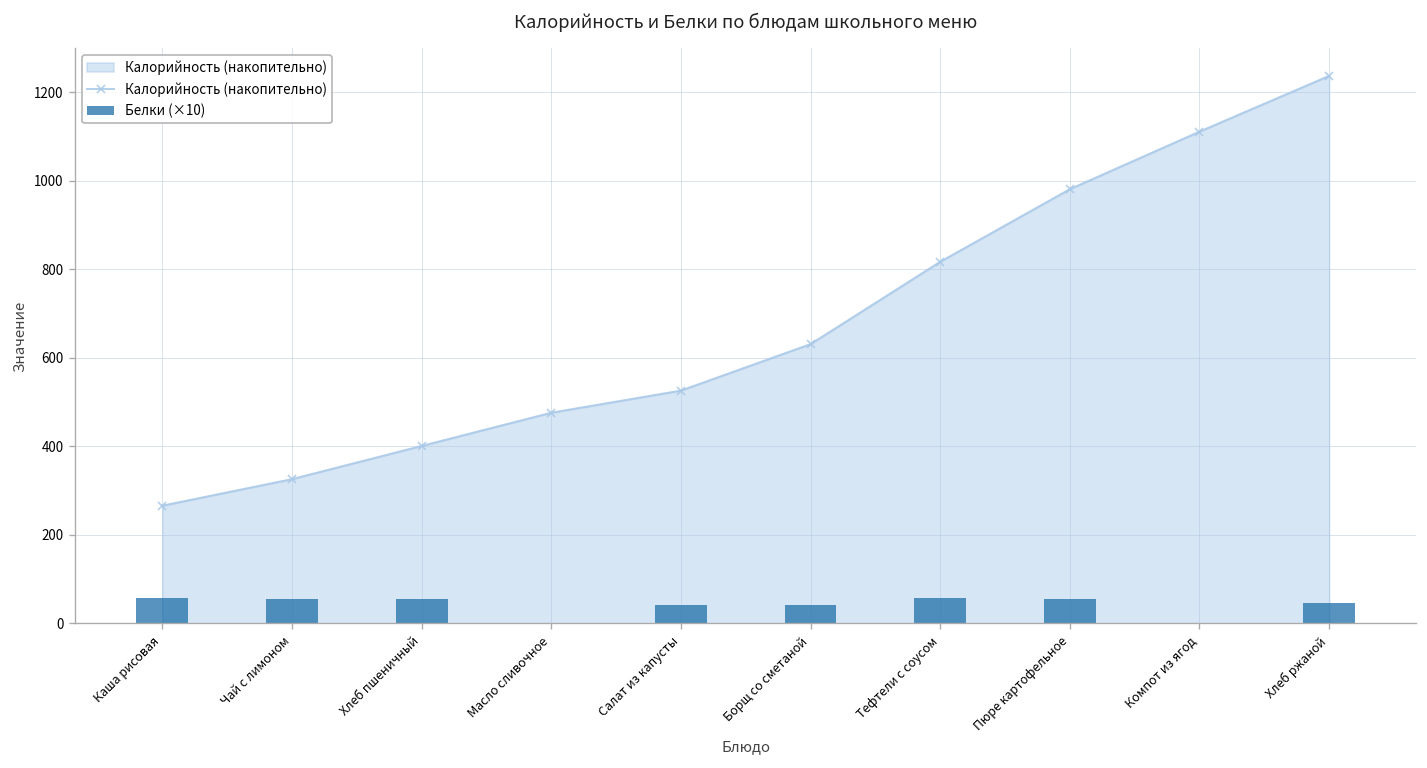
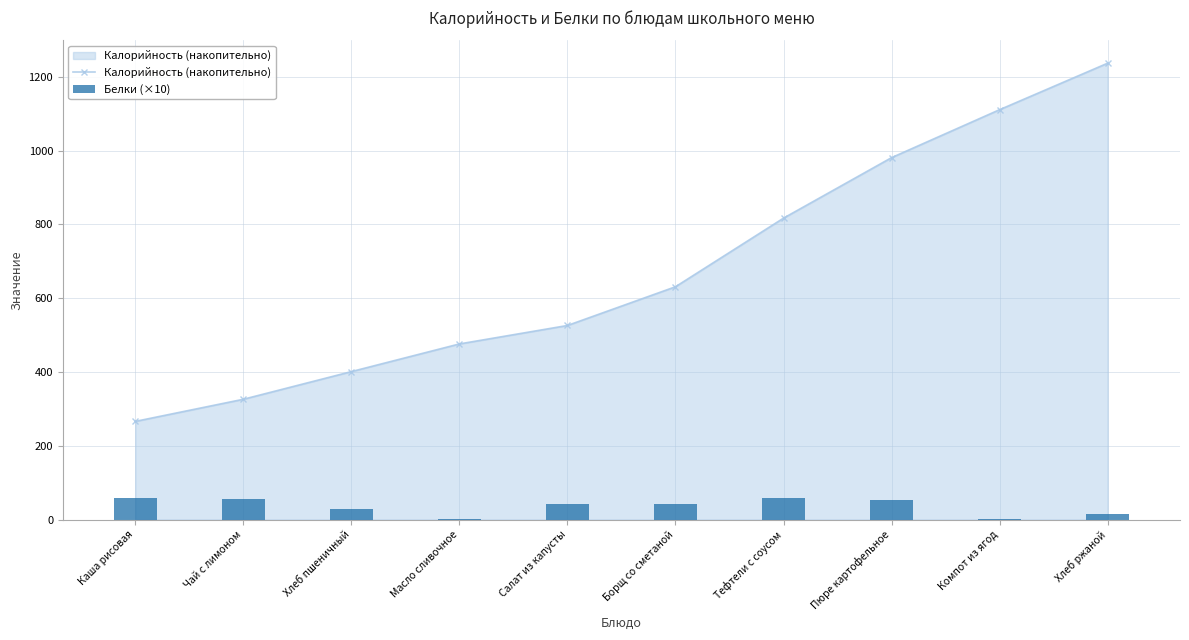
Белки (×10), Хлеб пшеничный: 60 -> 30
Белки (×10), Хлеб ржаной: 50 -> 20
